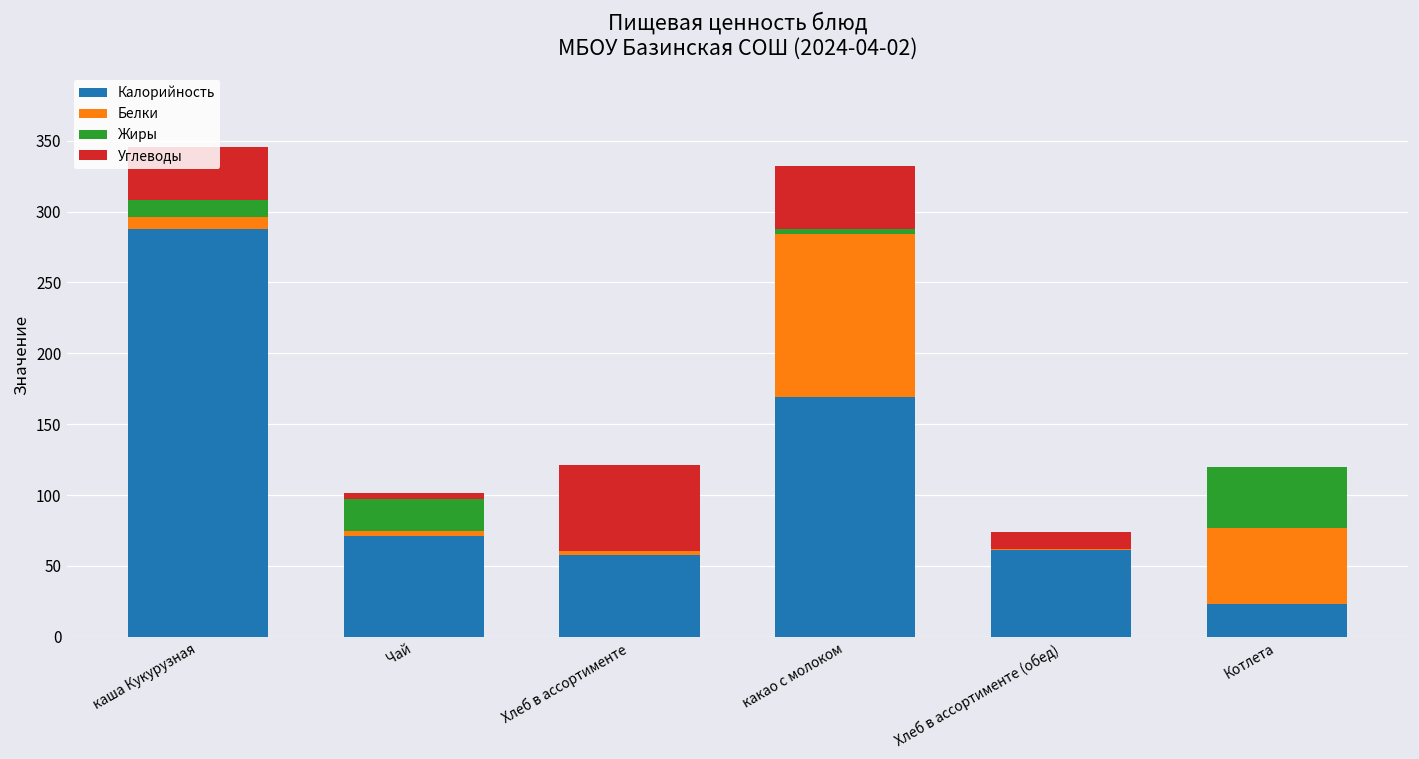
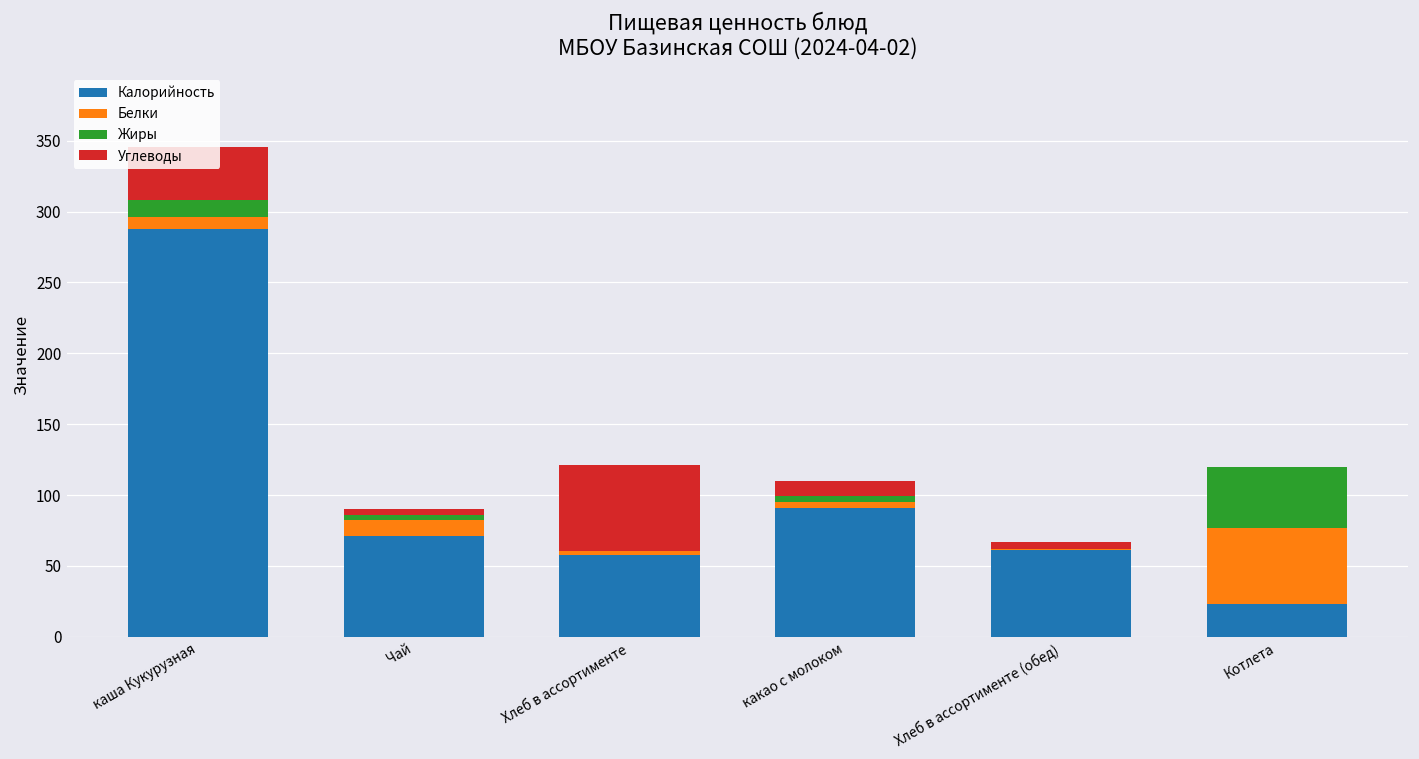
Белки, Чай: 4 -> 12
Жиры, Чай: 23 -> 4
Калорийность, какао с молоком: 169 -> 91
Белки, какао с молоком: 115 -> 4
Углеводы, какао с молоком: 44 -> 11
Углеводы, Хлеб в ассортименте (обед): 12 -> 5
